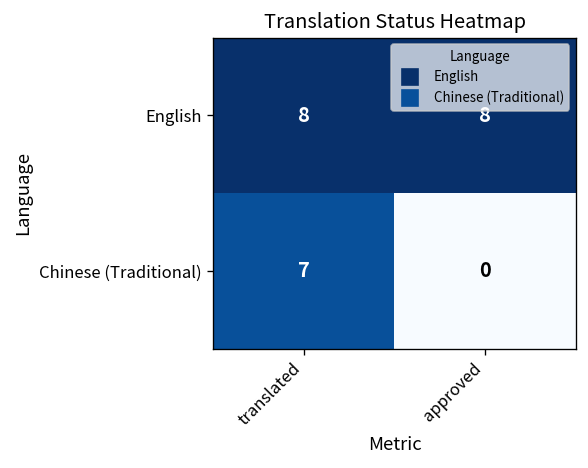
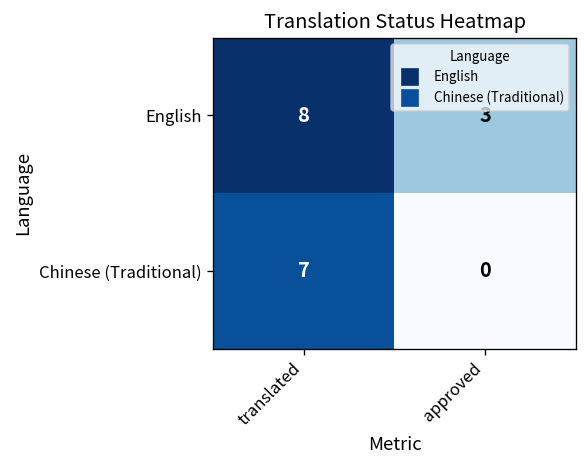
English, approved: 8 -> 3
